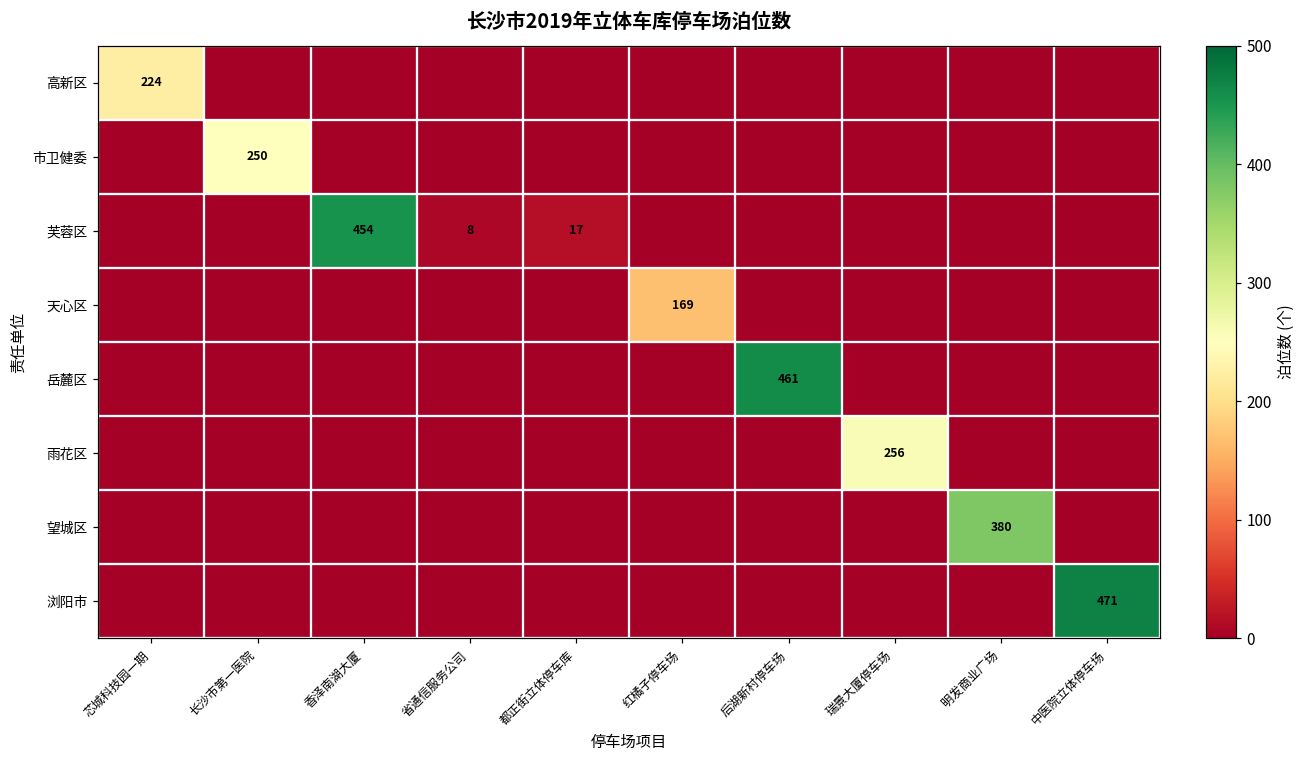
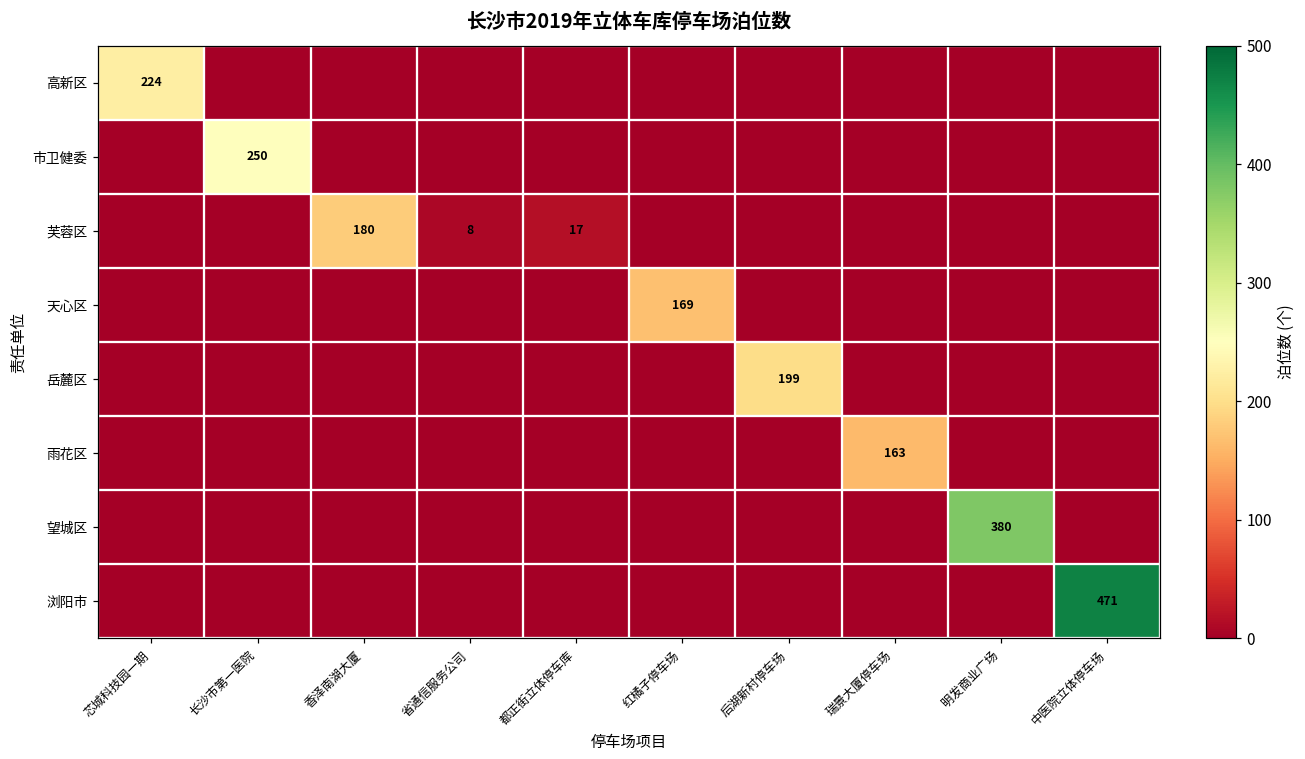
芙蓉区, 香泽南湖大厦: 454 -> 180
岳麓区, 后湖新村停车场: 461 -> 199
雨花区, 瑞景大厦停车场: 256 -> 163
